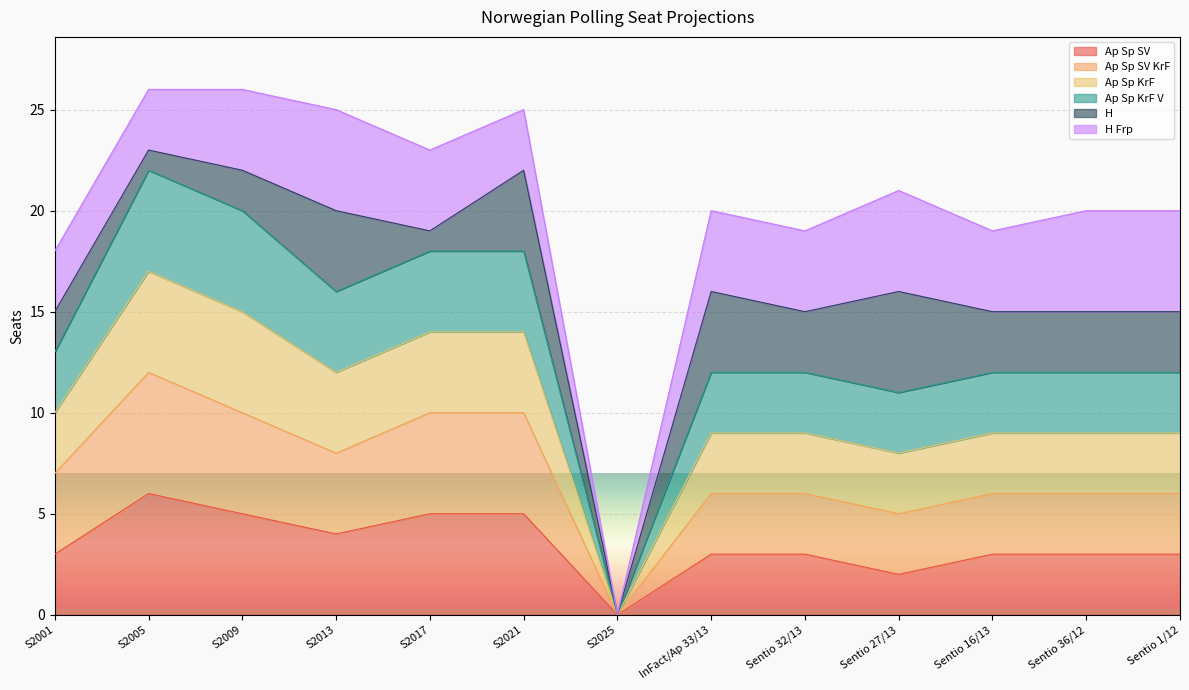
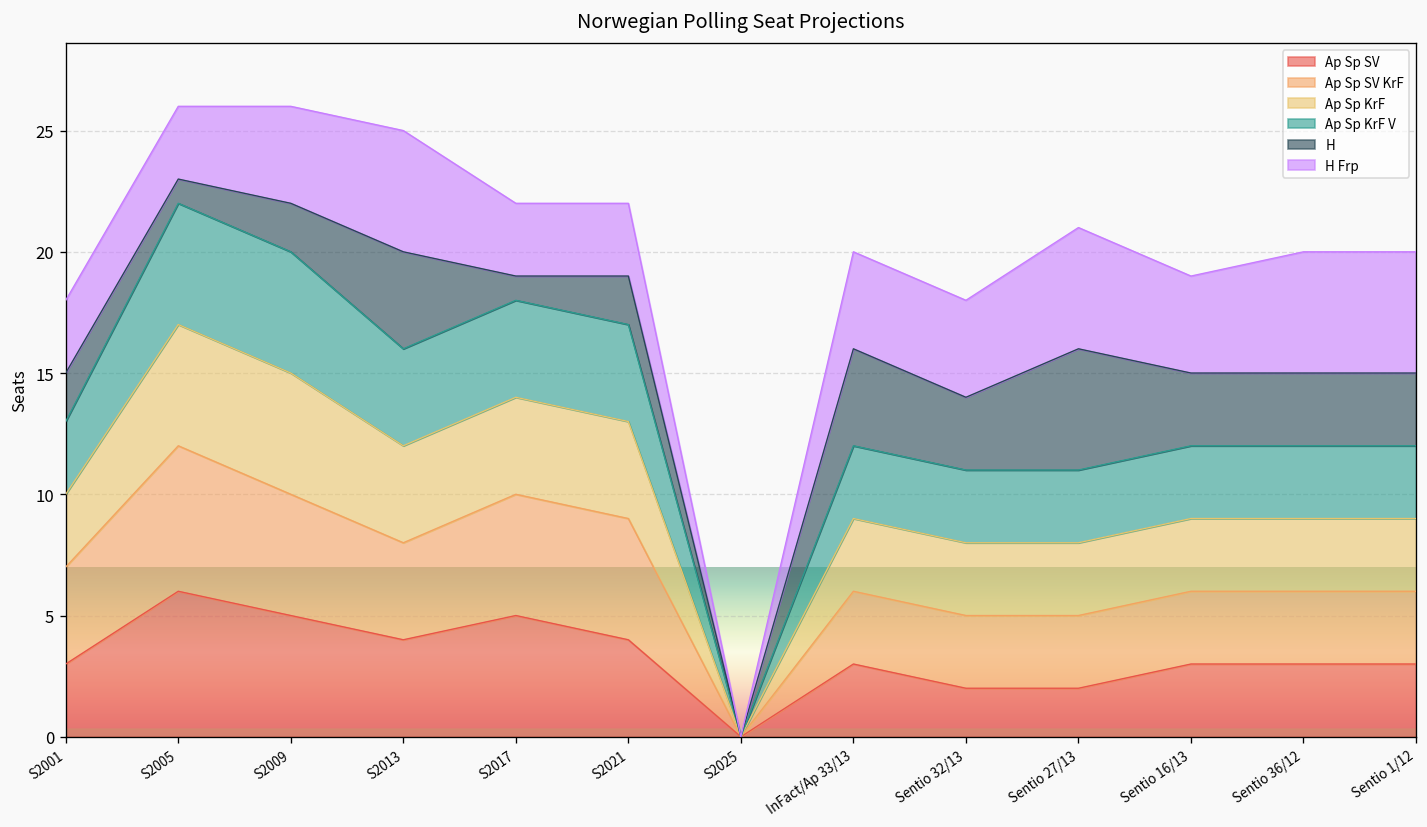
H Frp, S2017: 4 -> 3
Ap Sp SV, S2021: 5 -> 4
H, S2021: 4 -> 2
Ap Sp SV, Sentio 32/13: 3 -> 2
